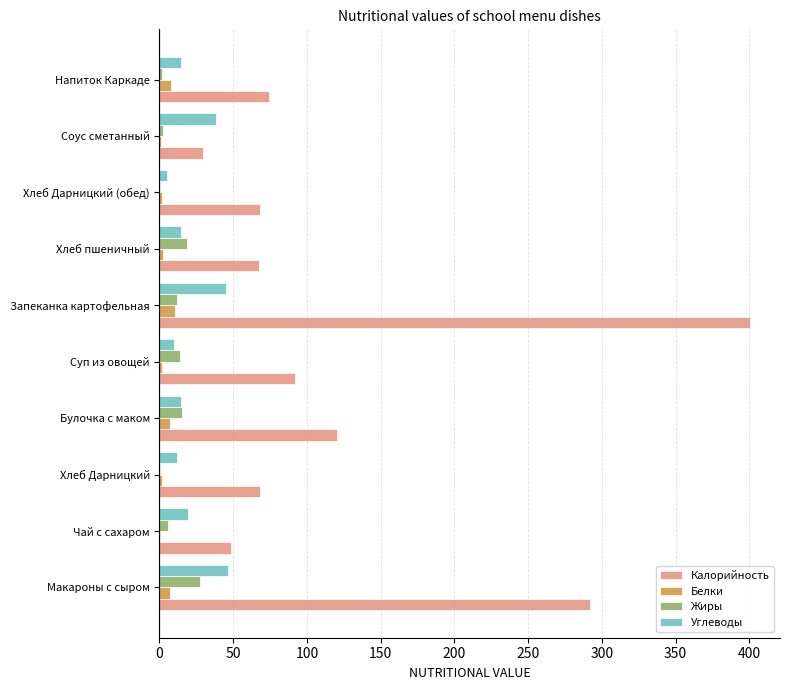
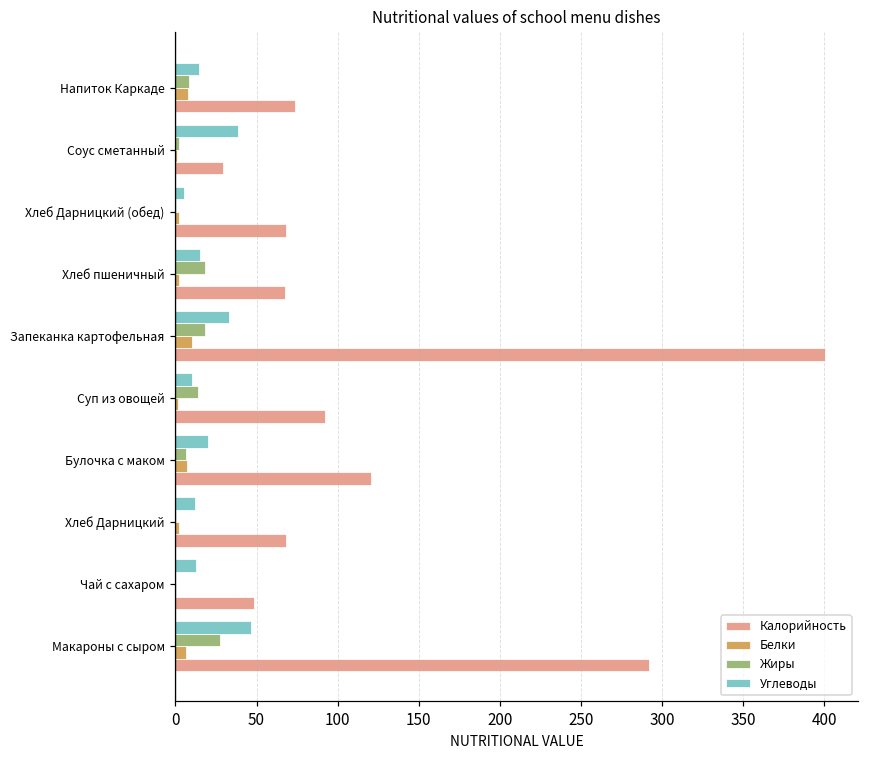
Жиры, Напиток Каркаде: 1 -> 8
Углеводы, Запеканка картофельная: 45 -> 33
Жиры, Запеканка картофельная: 12 -> 18
Углеводы, Булочка с маком: 15 -> 20
Жиры, Булочка с маком: 15 -> 7
Углеводы, Чай с сахаром: 19 -> 12
Жиры, Чай с сахаром: 6 -> 0
